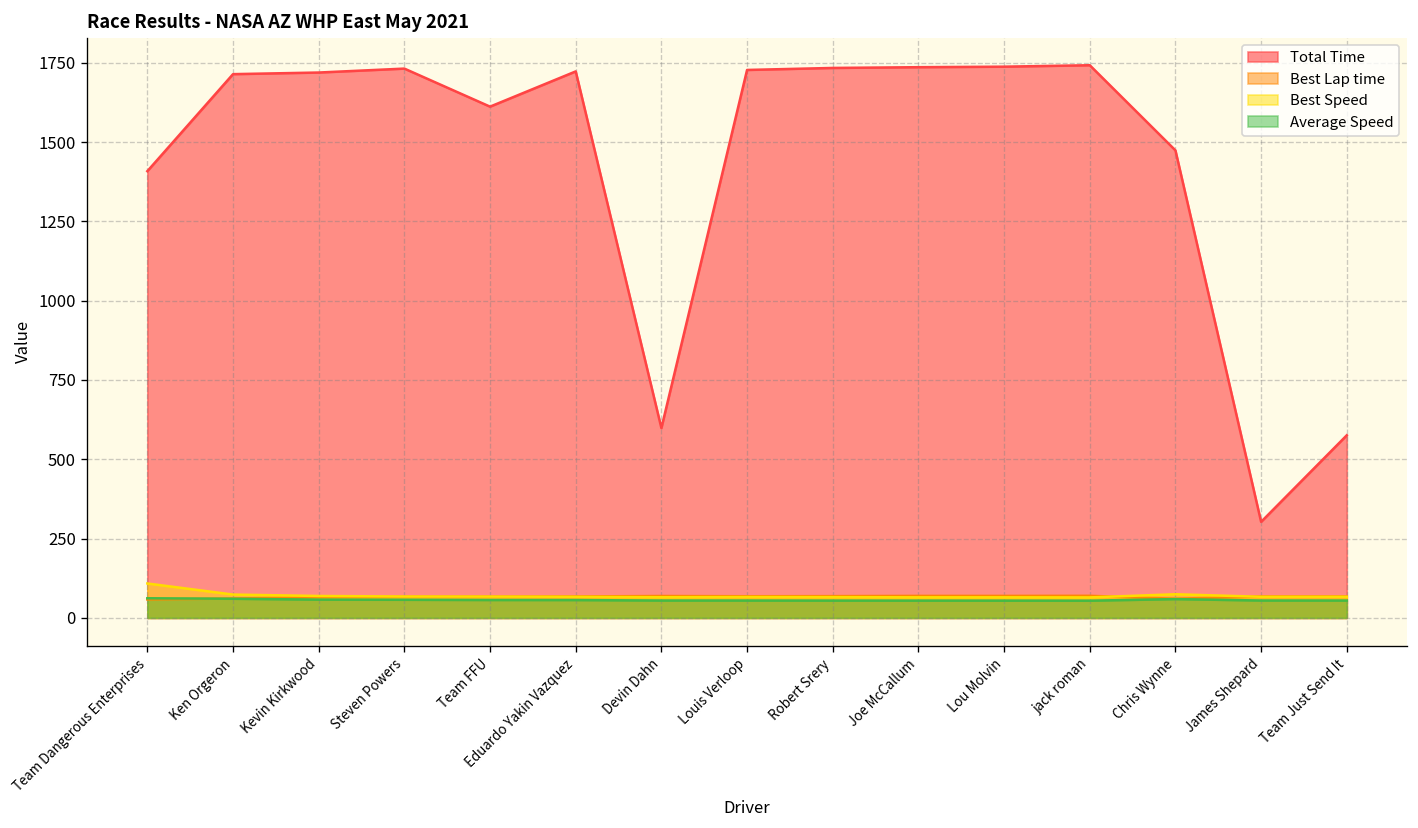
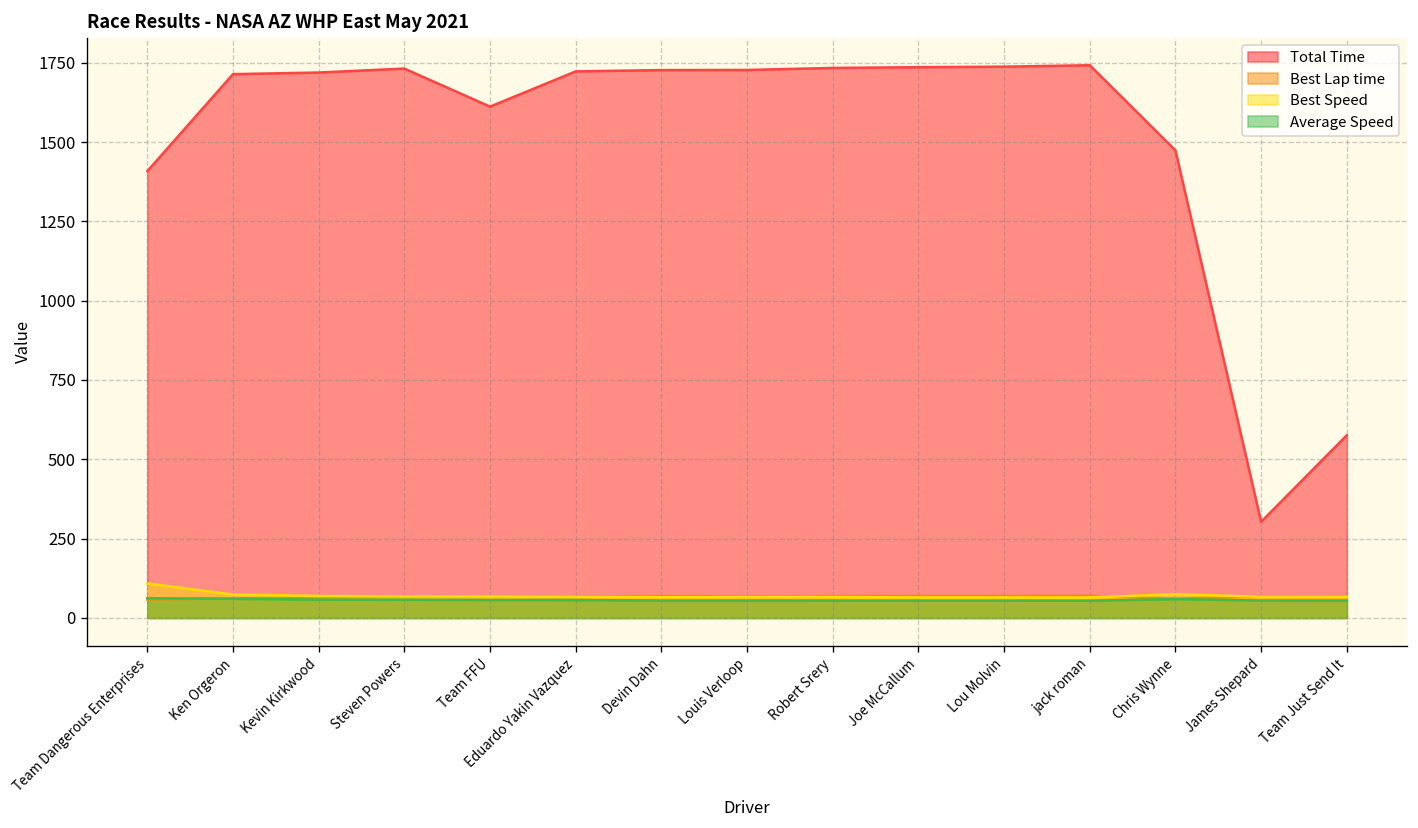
Total Time, Devin Dahn: 600 -> 1730
